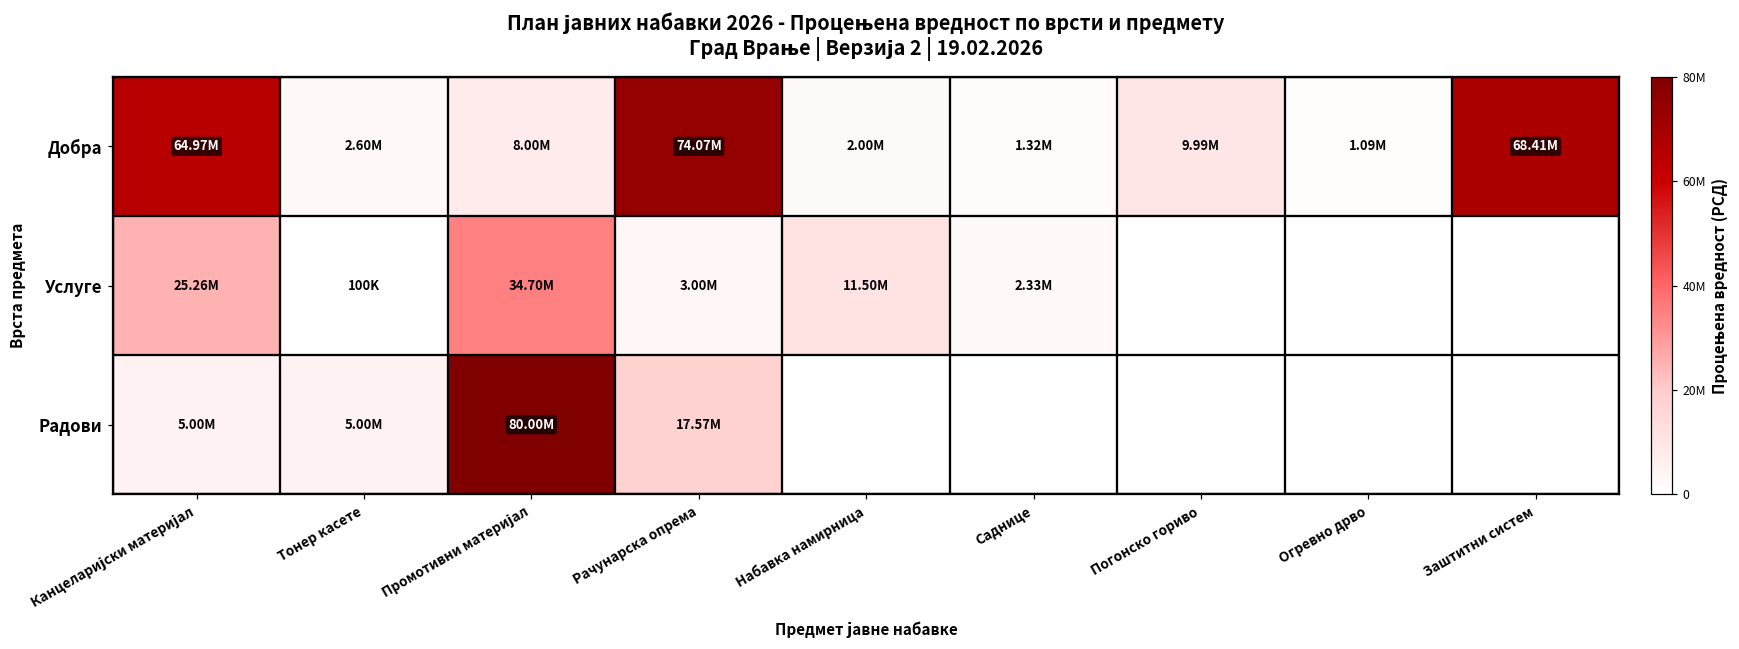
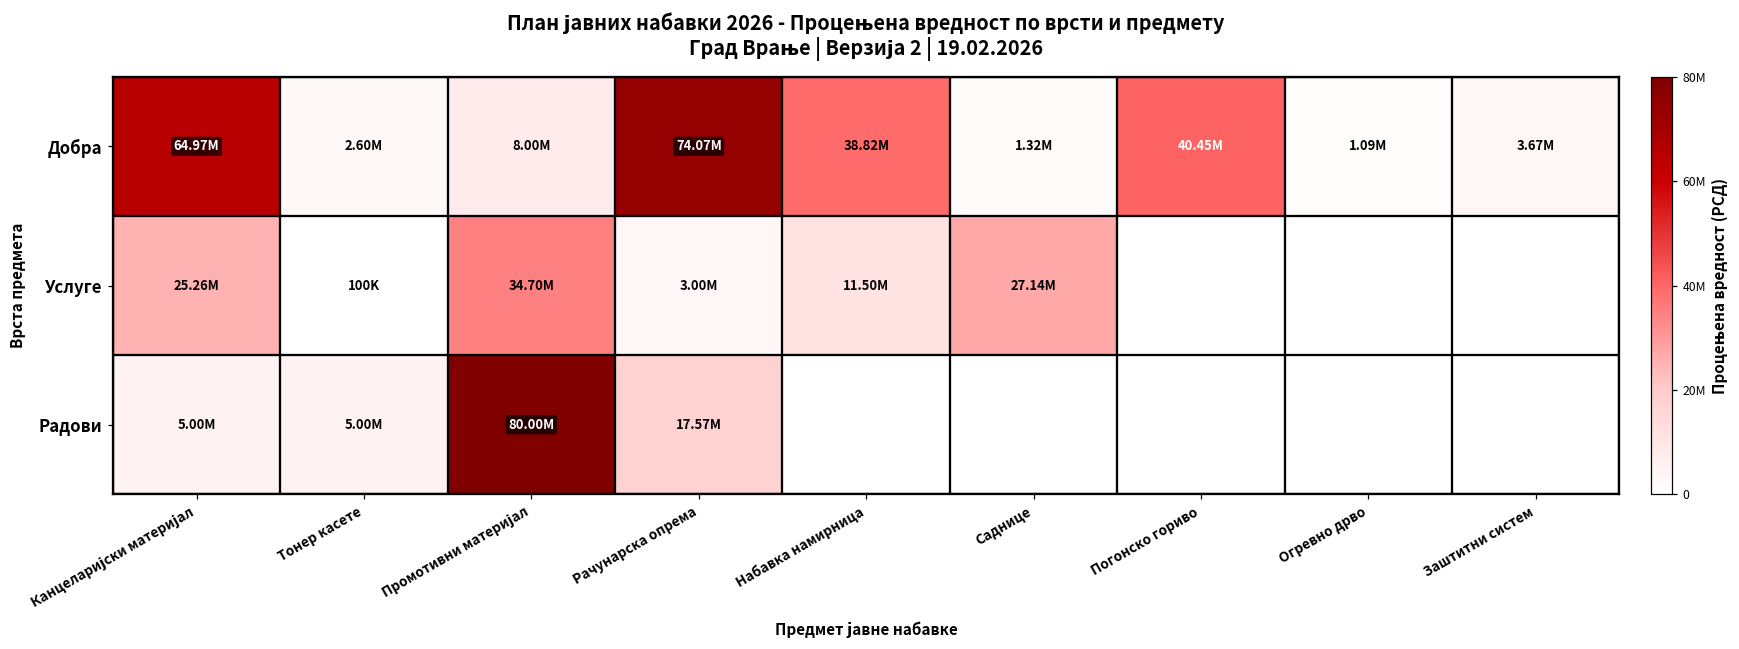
Добра, Набавка намирница: 2.00M -> 38.82M
Добра, Погонско гориво: 9.99M -> 40.45M
Добра, Заштитни систем: 68.41M -> 3.67M
Услуге, Саднице: 2.33M -> 27.14M
